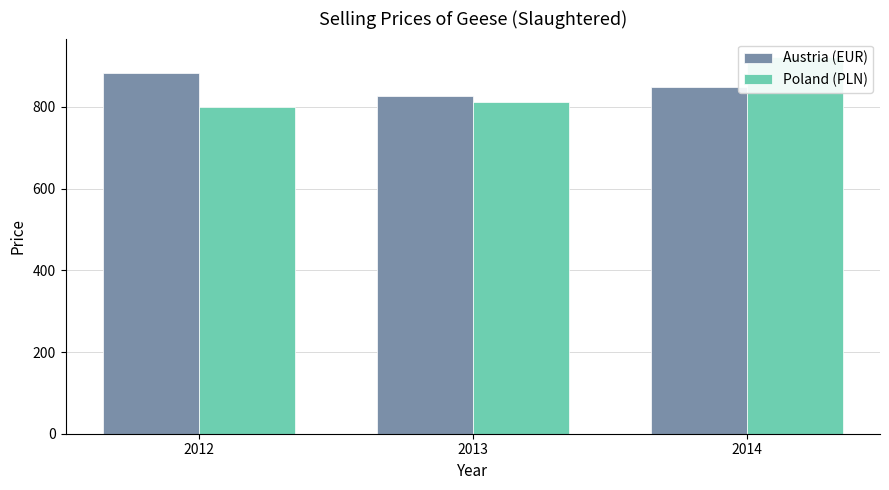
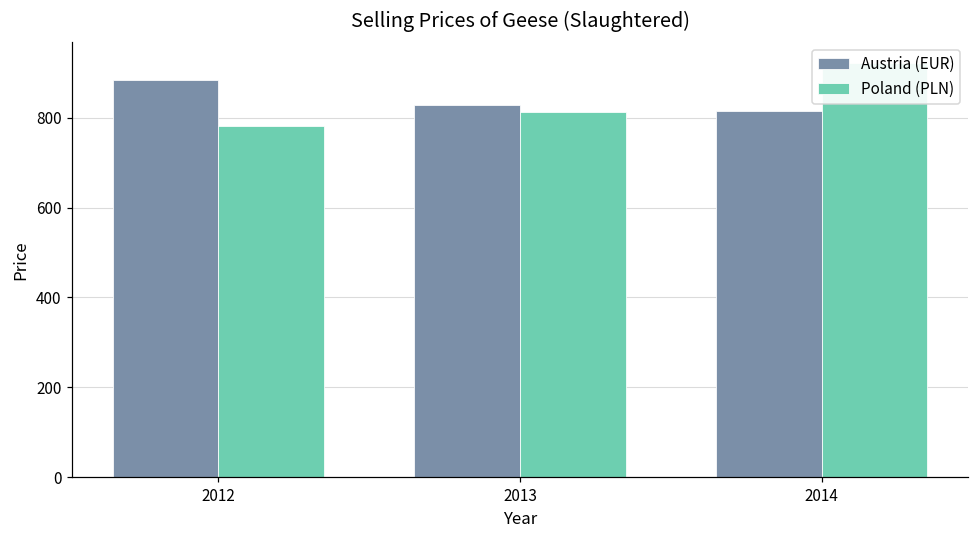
Poland (PLN), 2012: 800 -> 780
Austria (EUR), 2014: 850 -> 820
